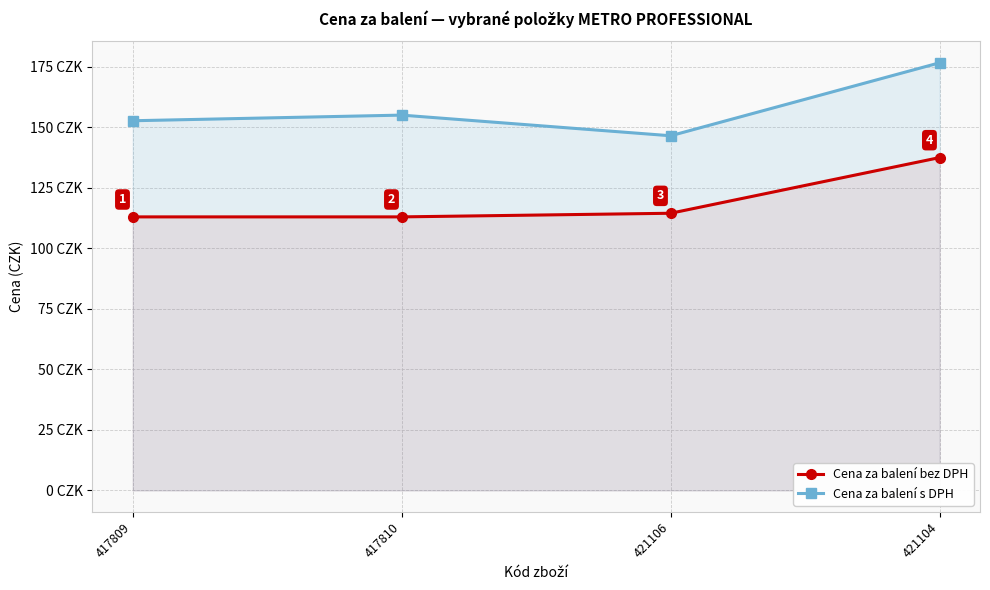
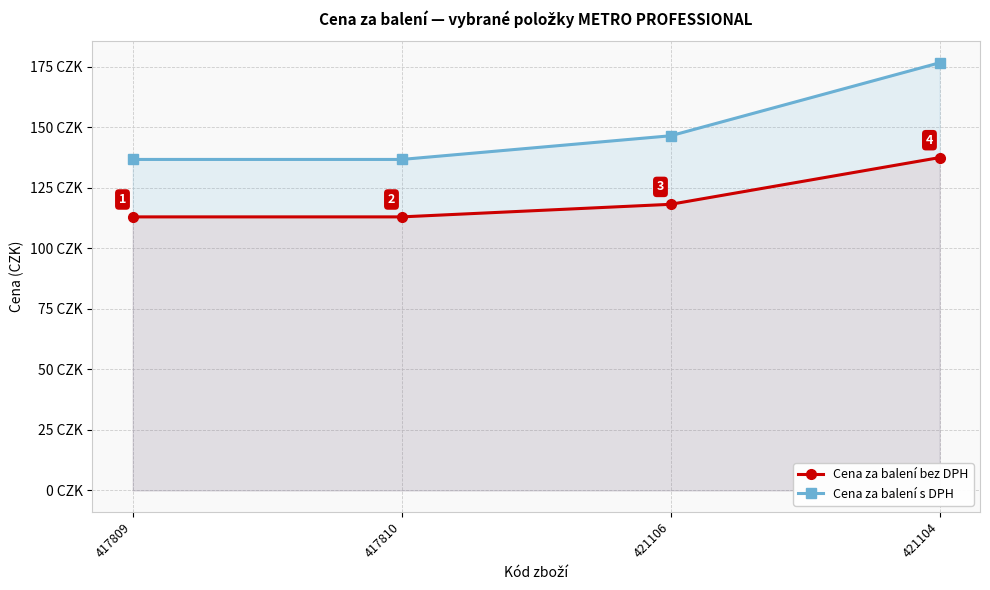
Cena za balení s DPH, 417809: 153 CZK -> 137 CZK
Cena za balení s DPH, 417810: 155 CZK -> 137 CZK
Cena za balení bez DPH, 421106: 115 CZK -> 118 CZK
